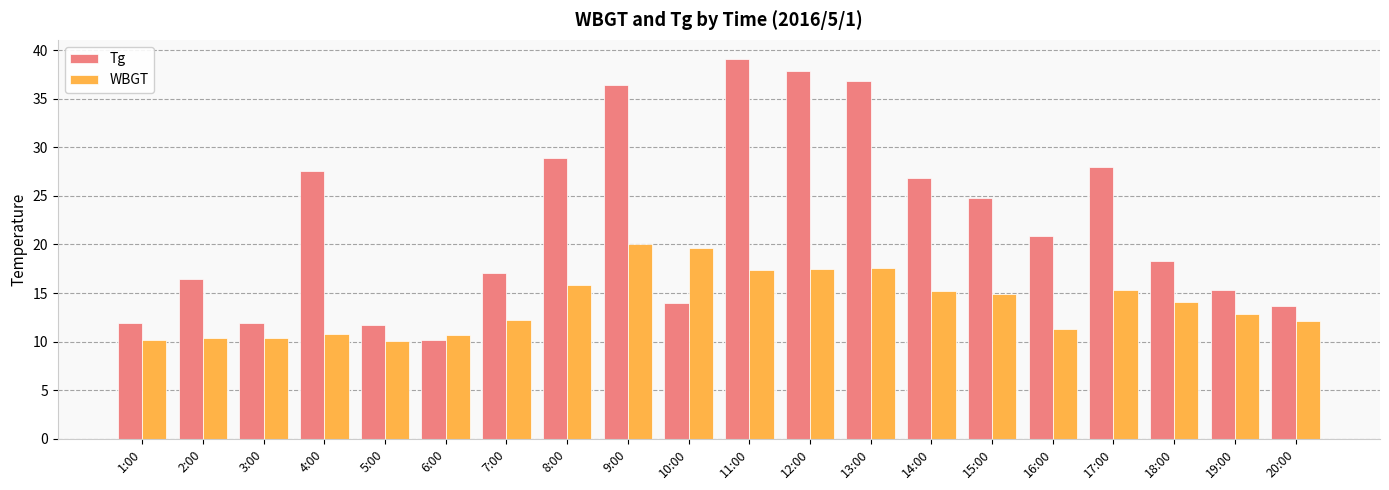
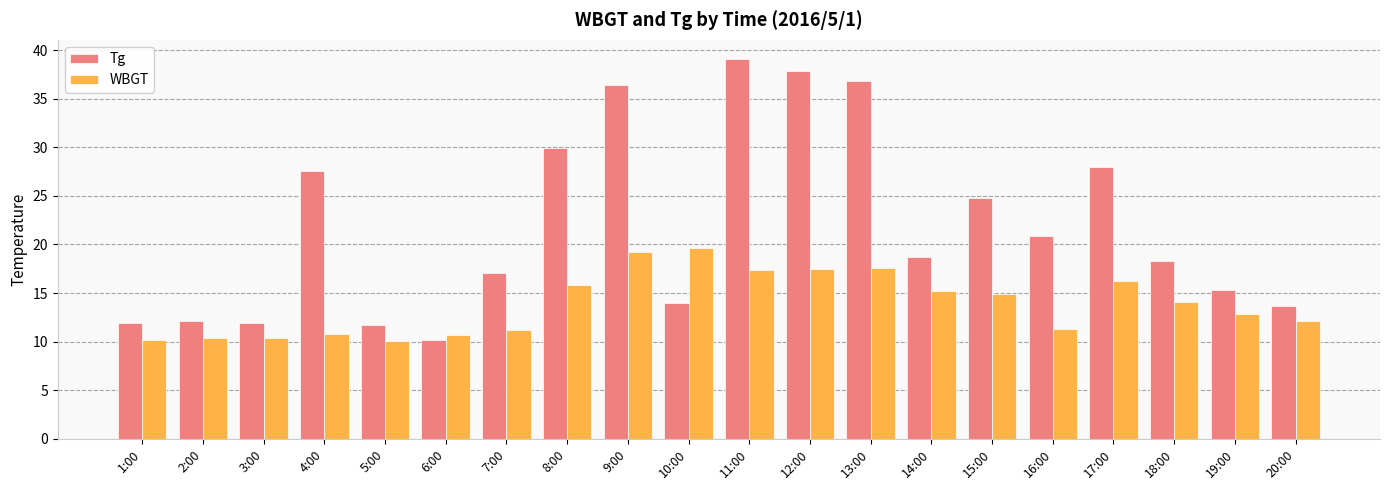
Tg, 2:00: 16 -> 12
WBGT, 7:00: 12 -> 11
Tg, 8:00: 29 -> 30
WBGT, 9:00: 20 -> 19
Tg, 14:00: 27 -> 19
WBGT, 17:00: 15 -> 16
